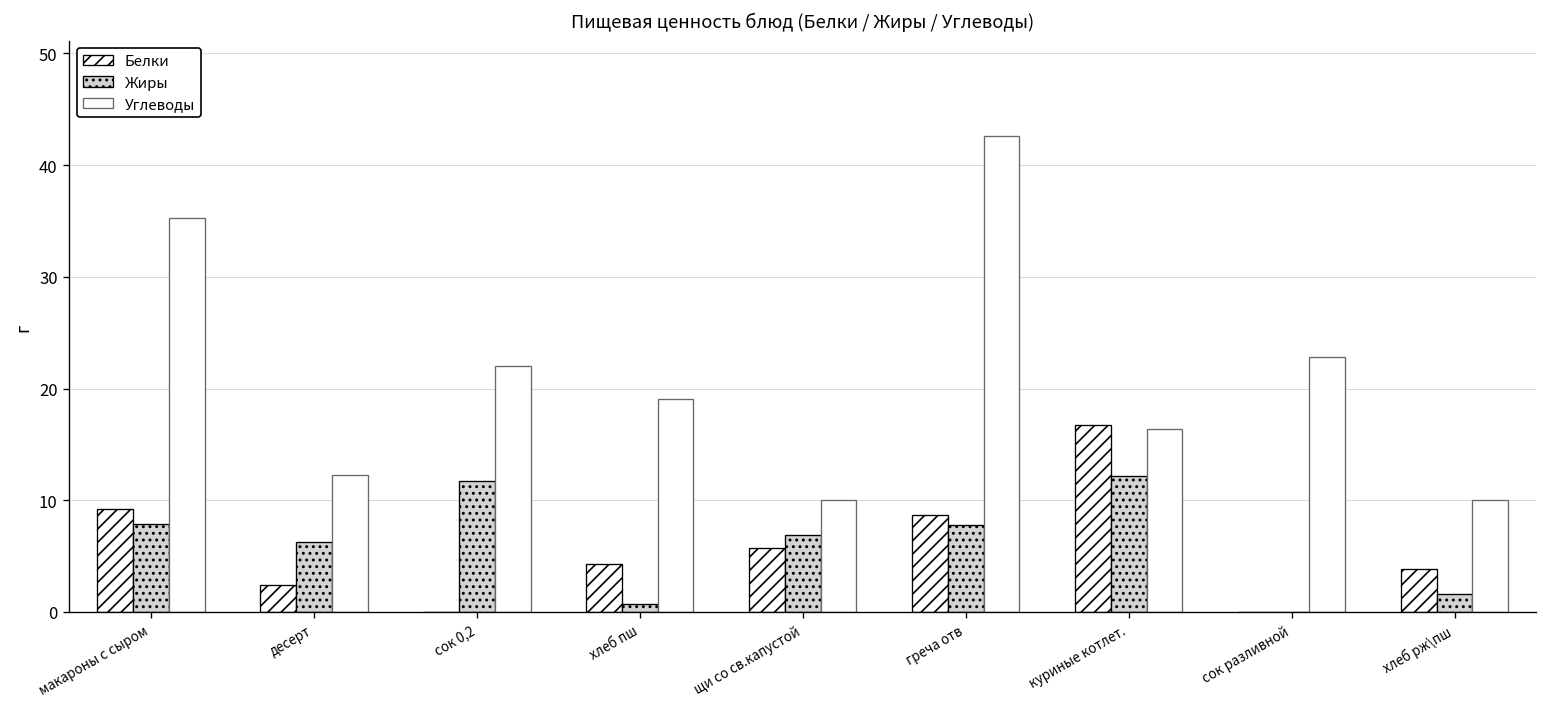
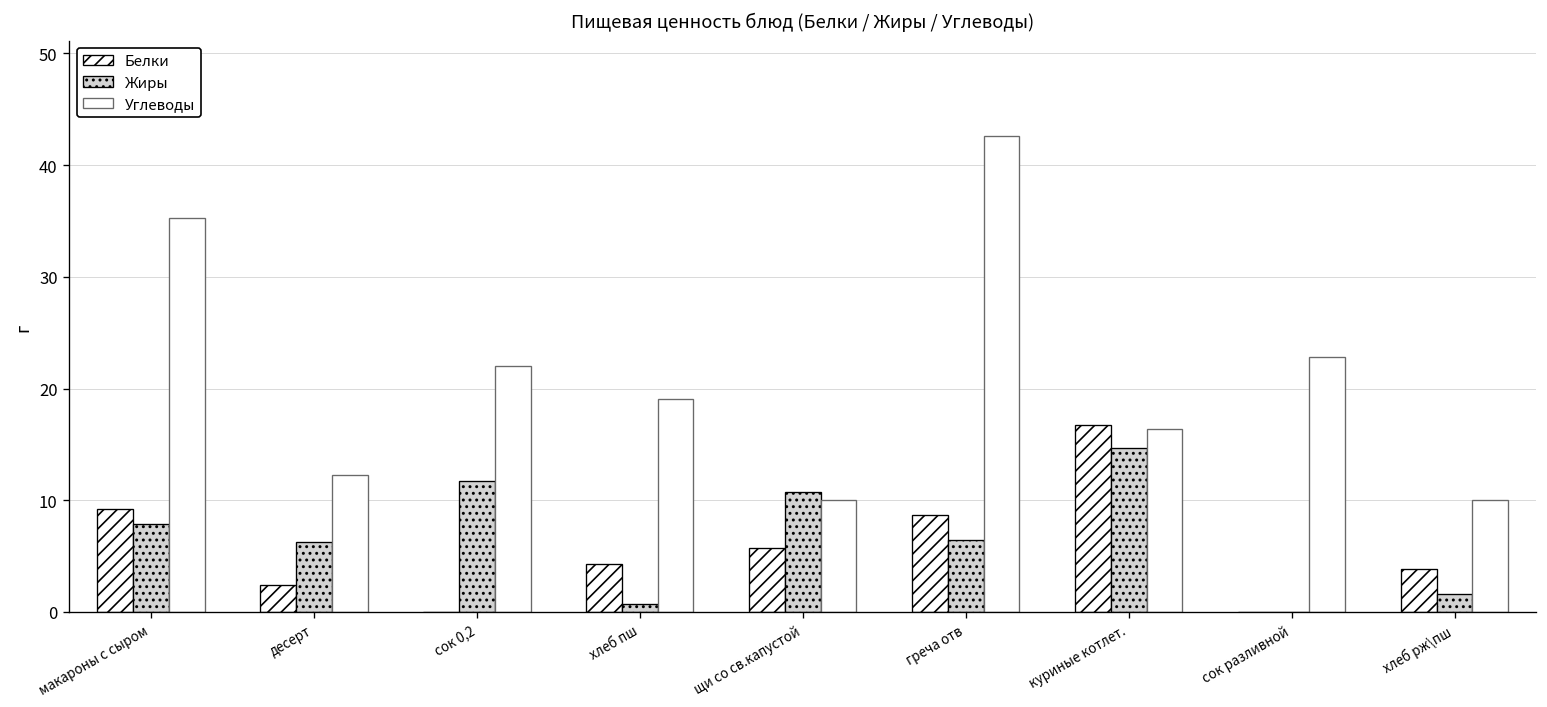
Жиры, щи со св.капустой: 7 -> 11
Жиры, греча отв: 8 -> 6
Жиры, куриные котлет.: 12 -> 15
